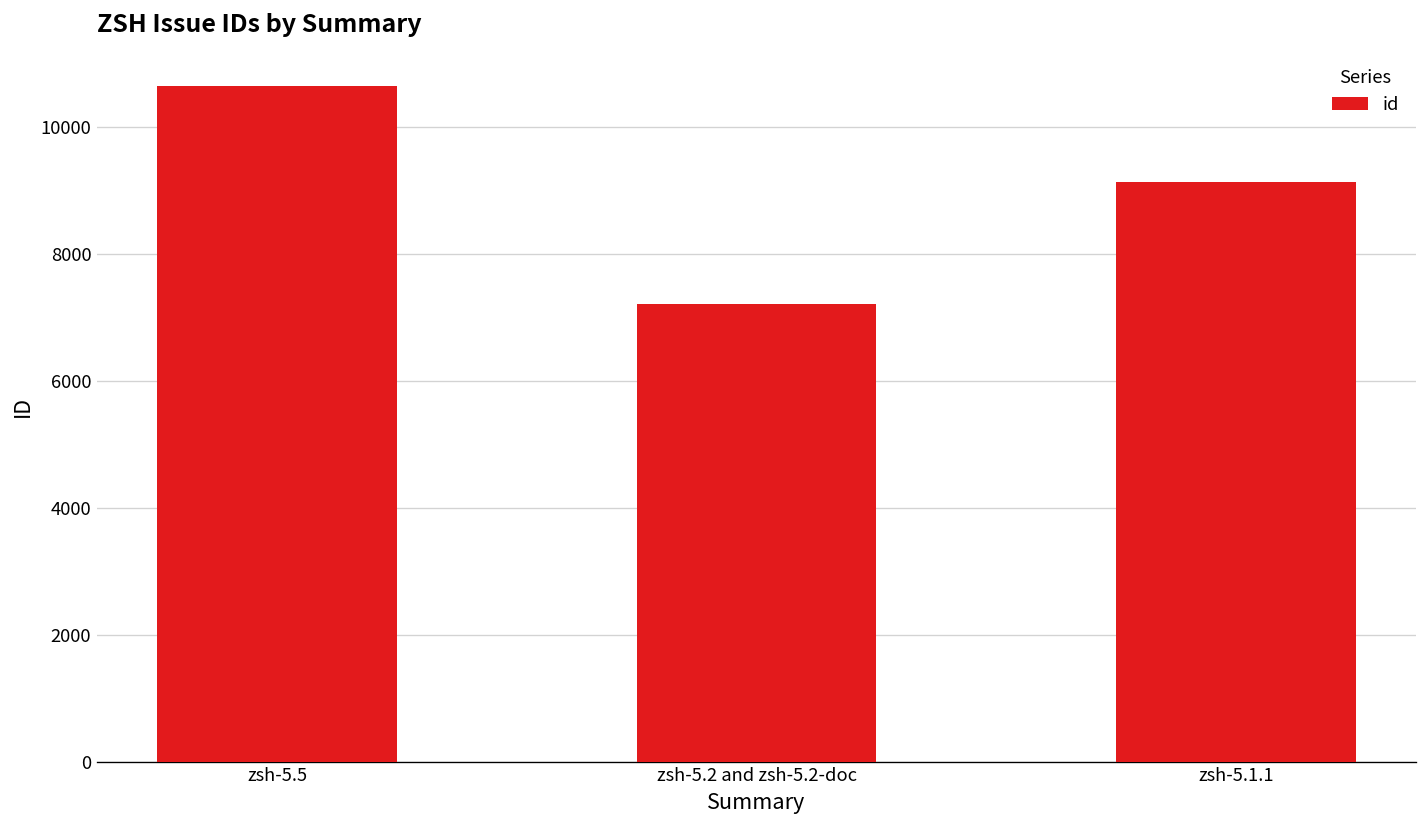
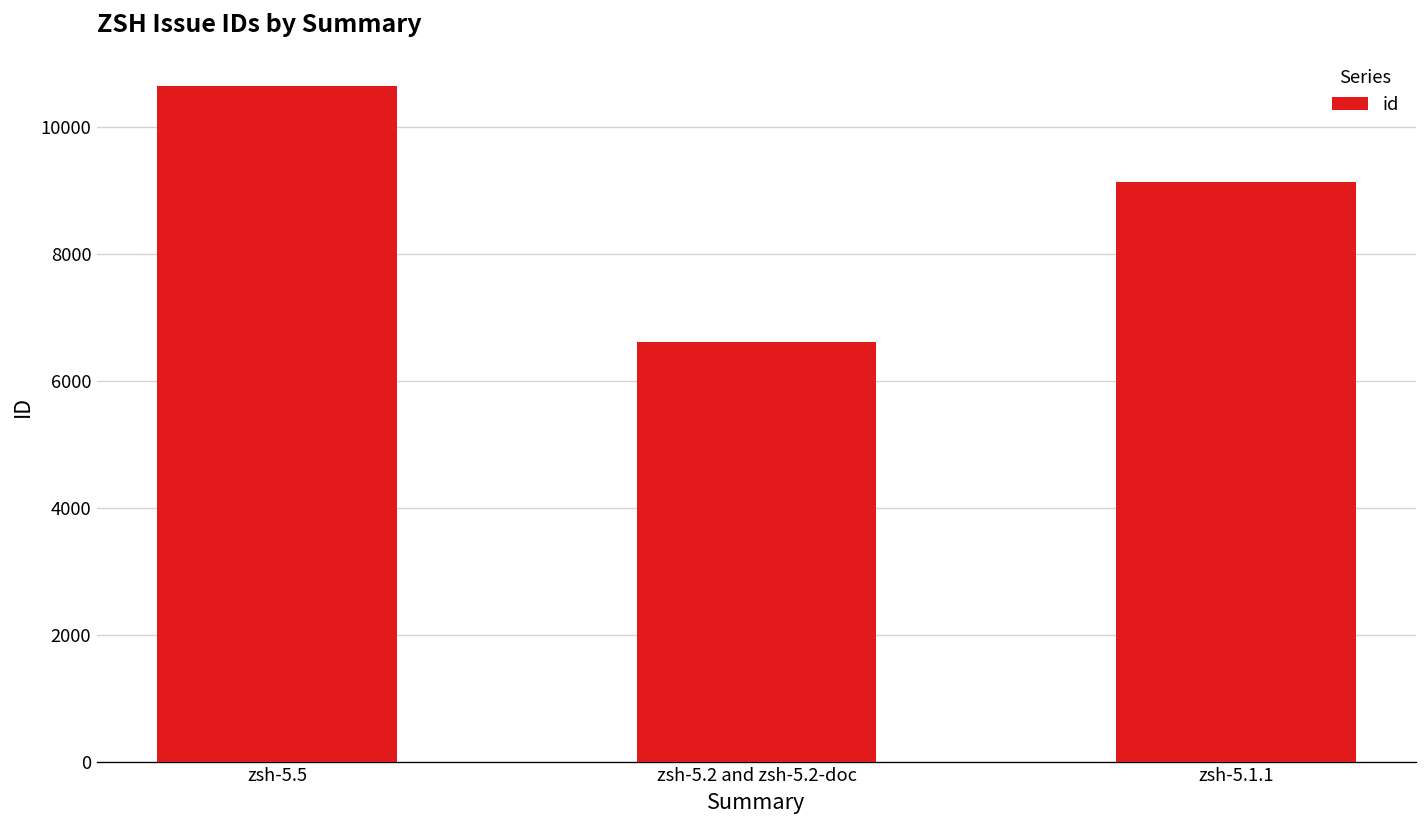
zsh-5.2 and zsh-5.2-doc: 7200 -> 6600
